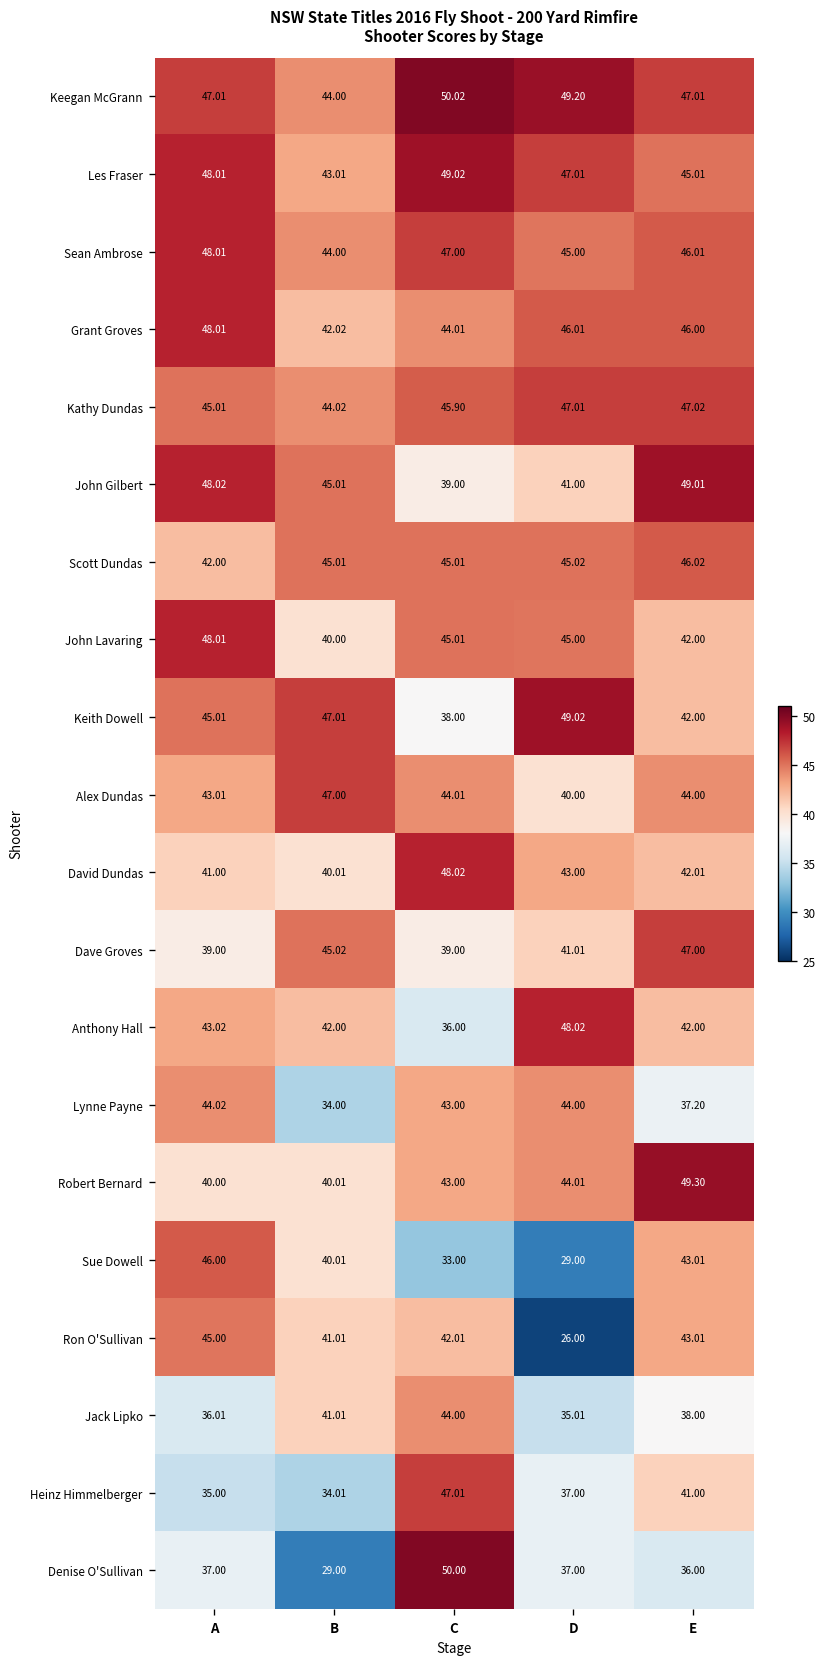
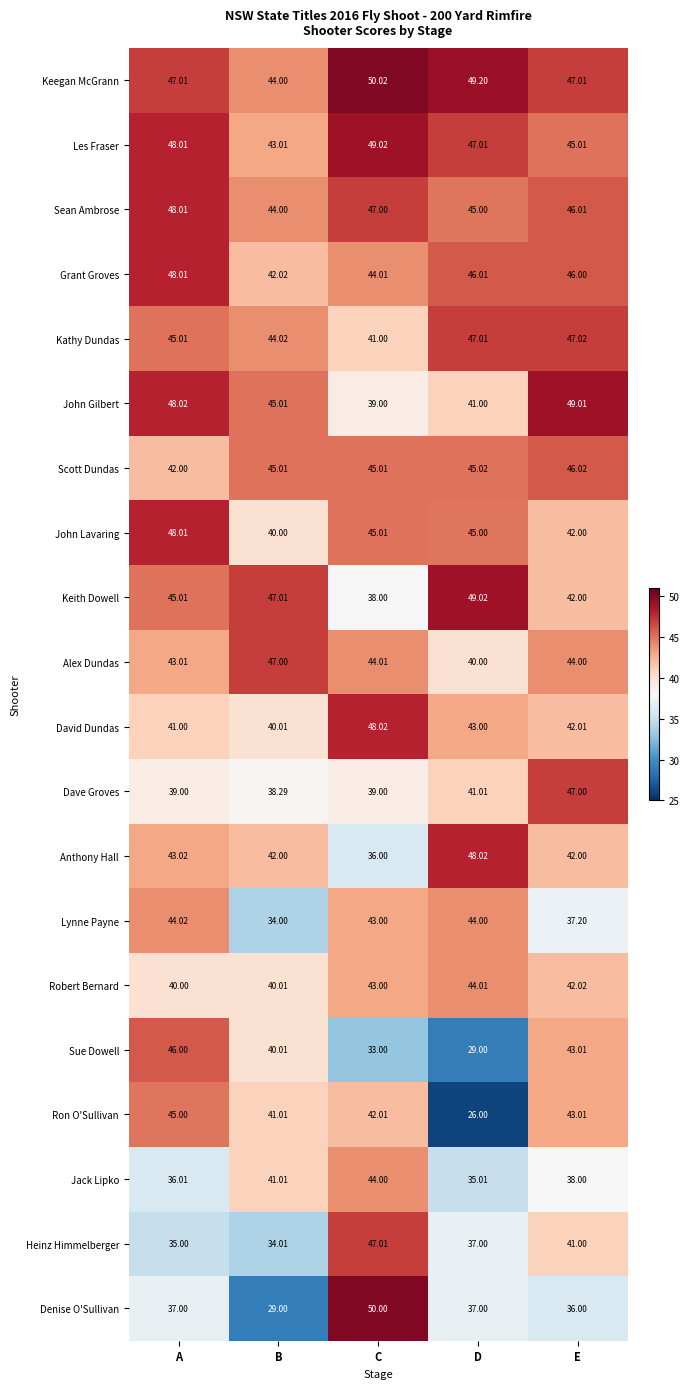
Kathy Dundas, C: 45.90 -> 41.00
Dave Groves, B: 45.02 -> 38.29
Robert Bernard, E: 49.30 -> 42.02
